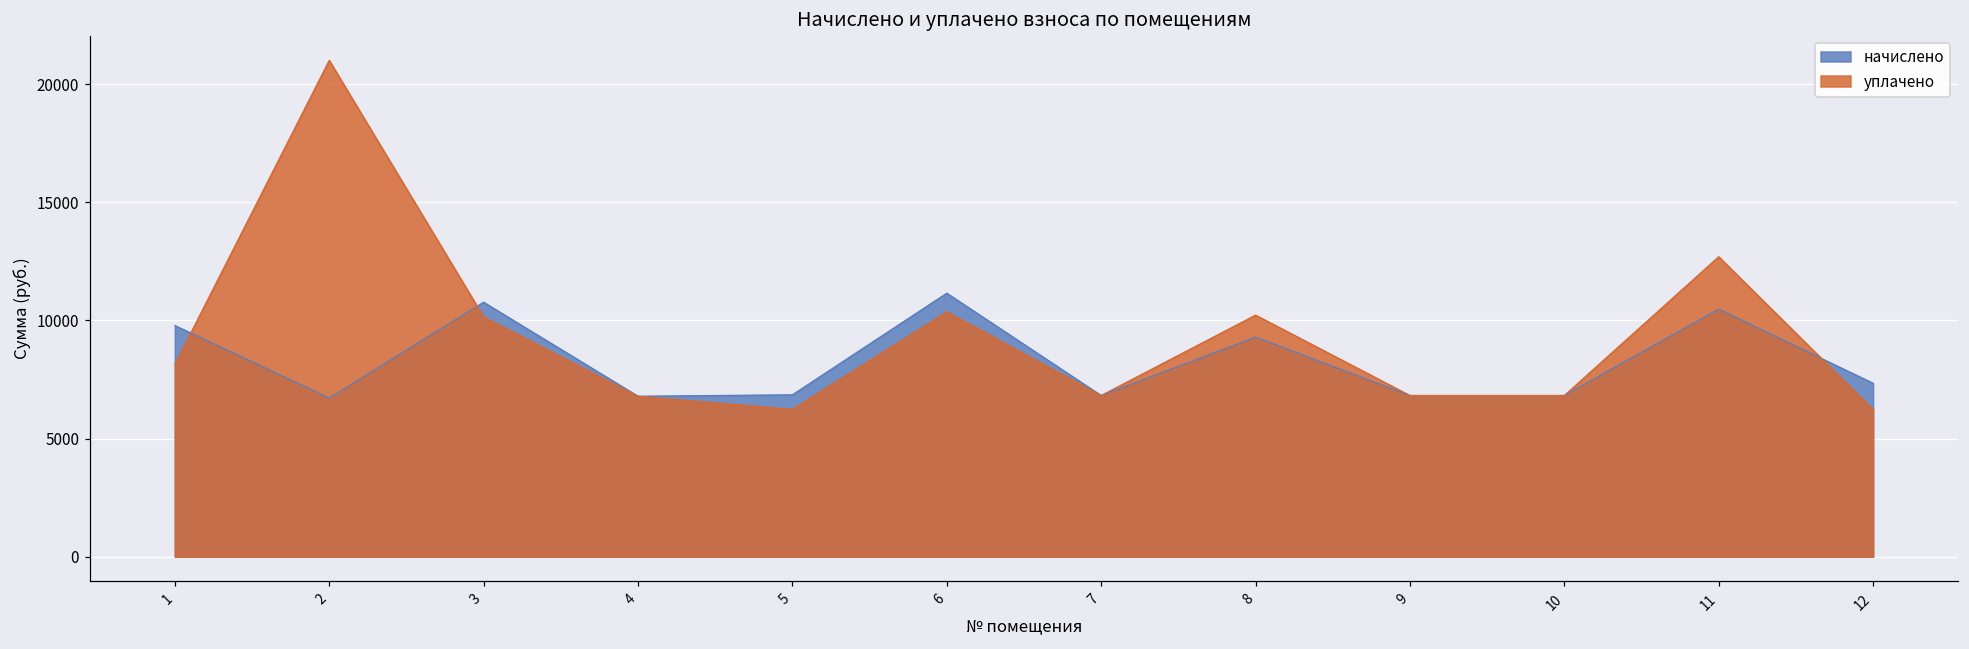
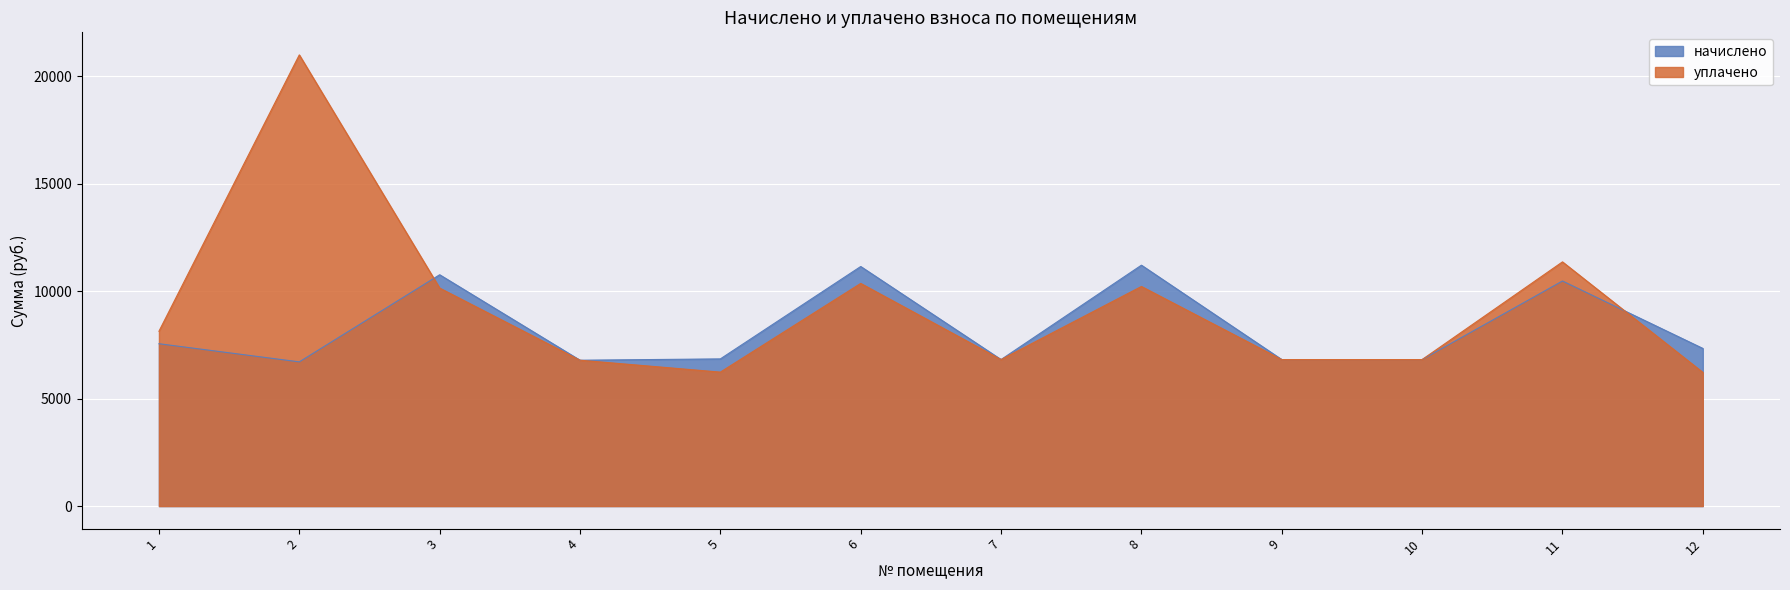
начислено, 1: 9800 -> 7600
начислено, 8: 9300 -> 11200
уплачено, 11: 12700 -> 11400
